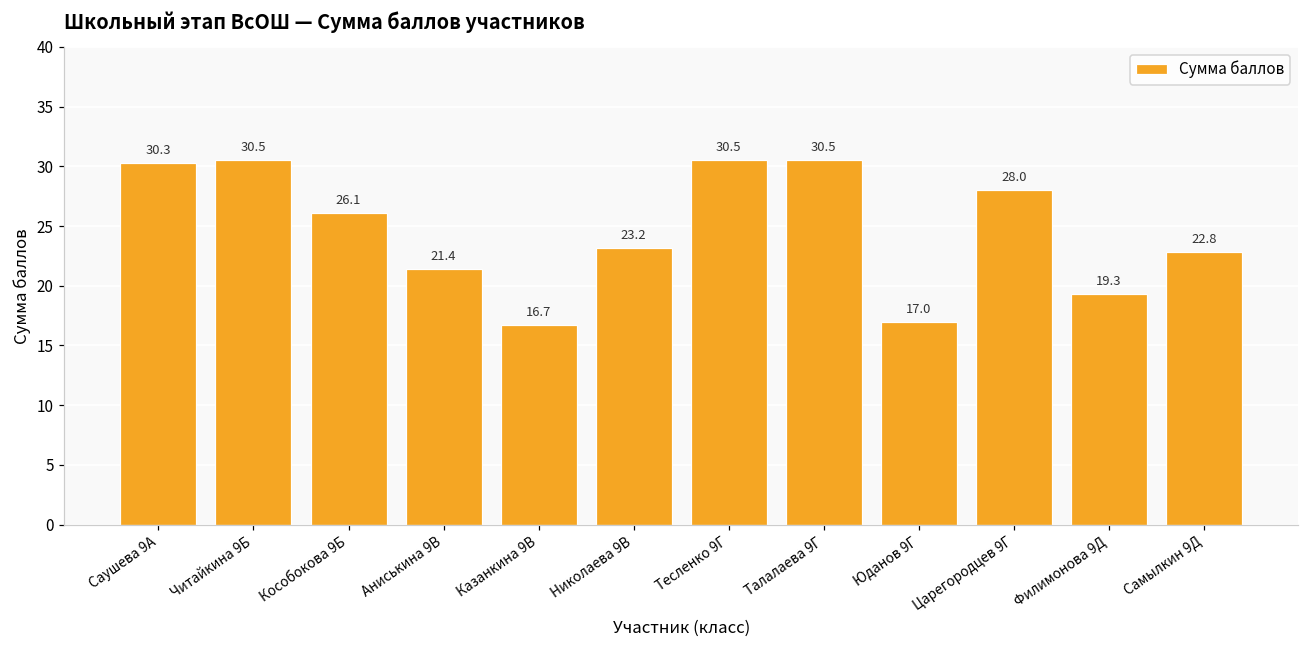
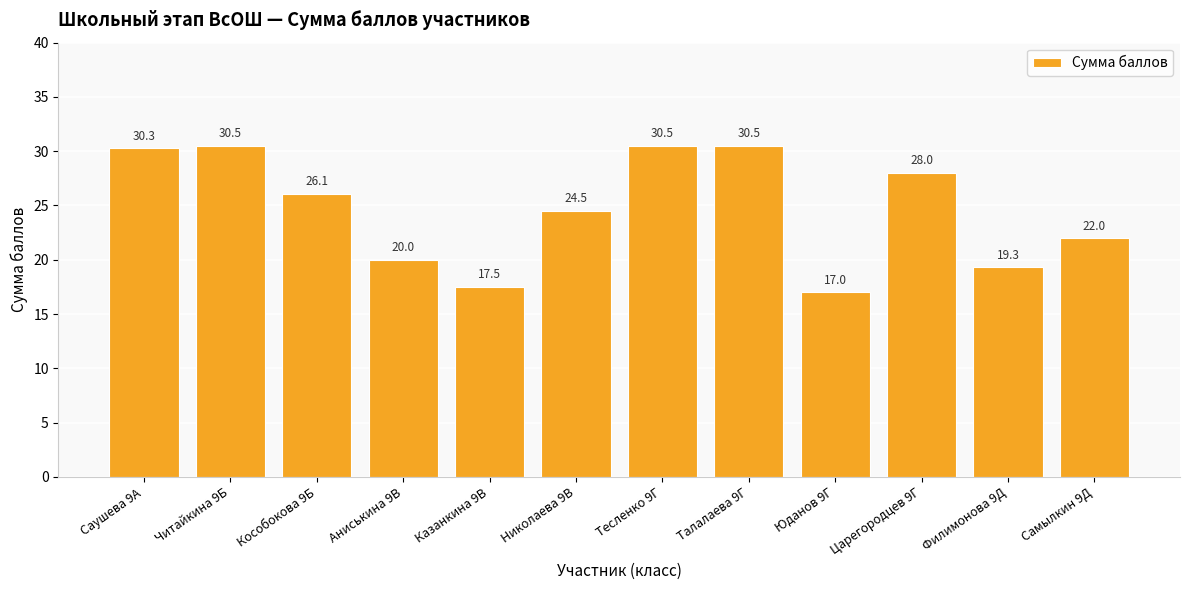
Аниськина 9В: 21.4 -> 20.0
Казанкина 9В: 16.7 -> 17.5
Николаева 9В: 23.2 -> 24.5
Самылкин 9Д: 22.8 -> 22.0
